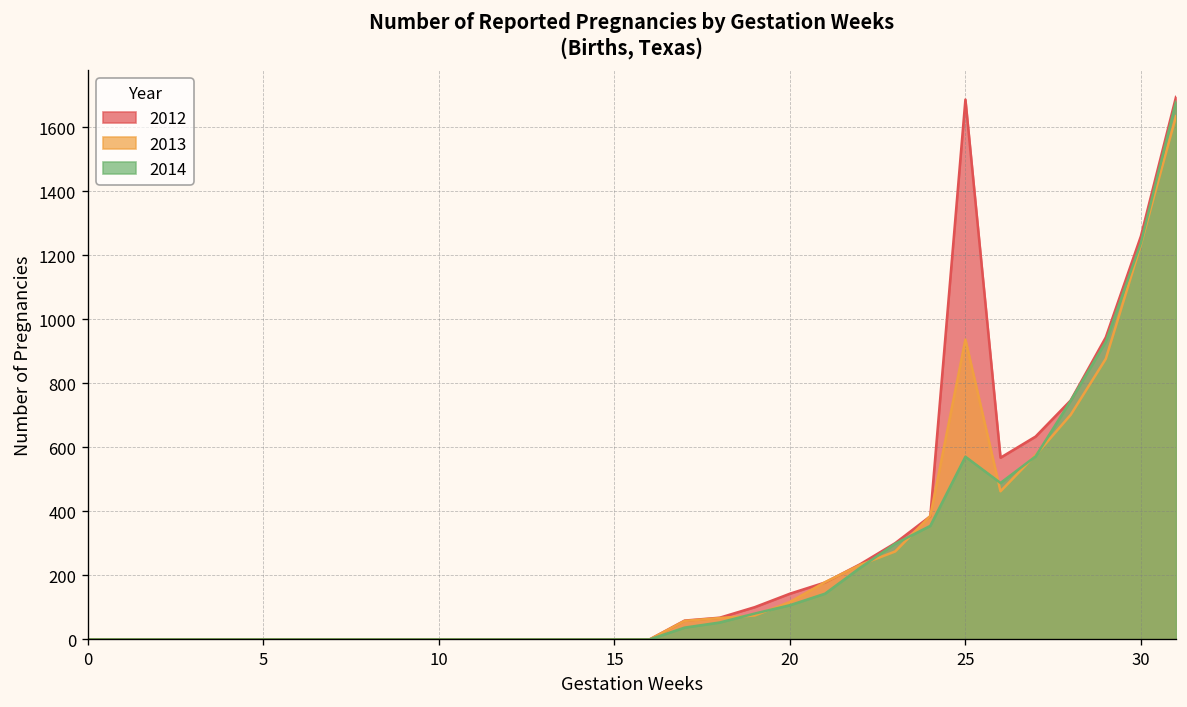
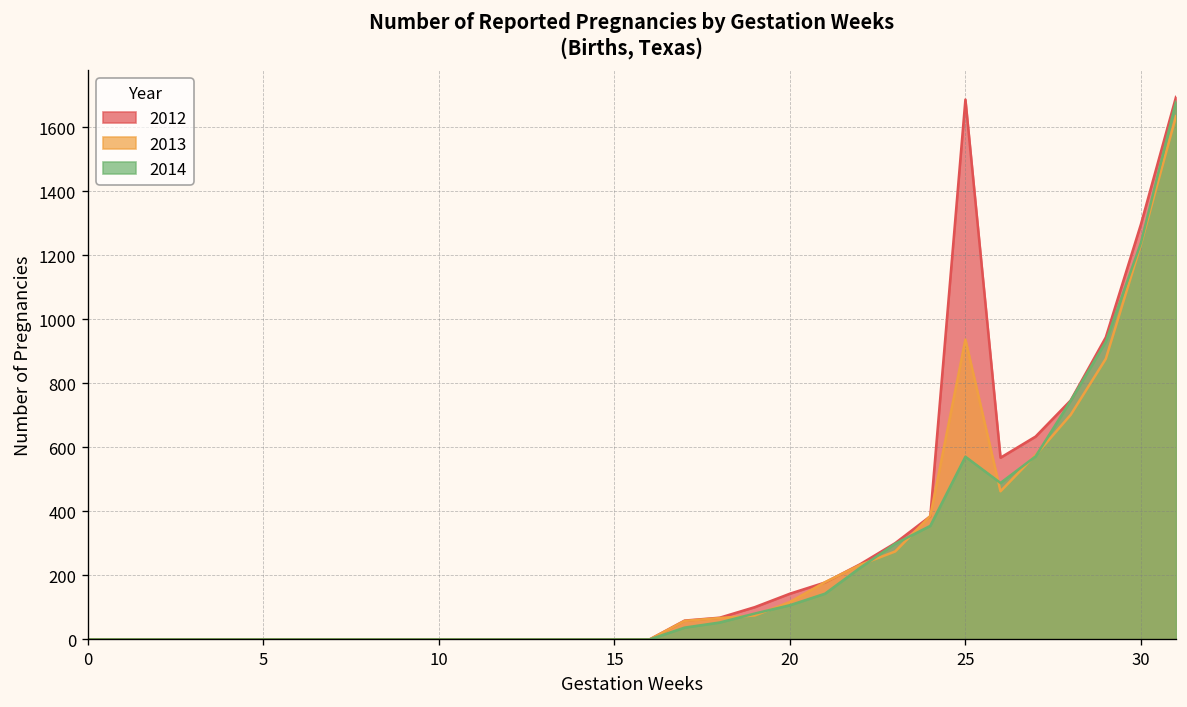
2012, 30: 1260 -> 1300
